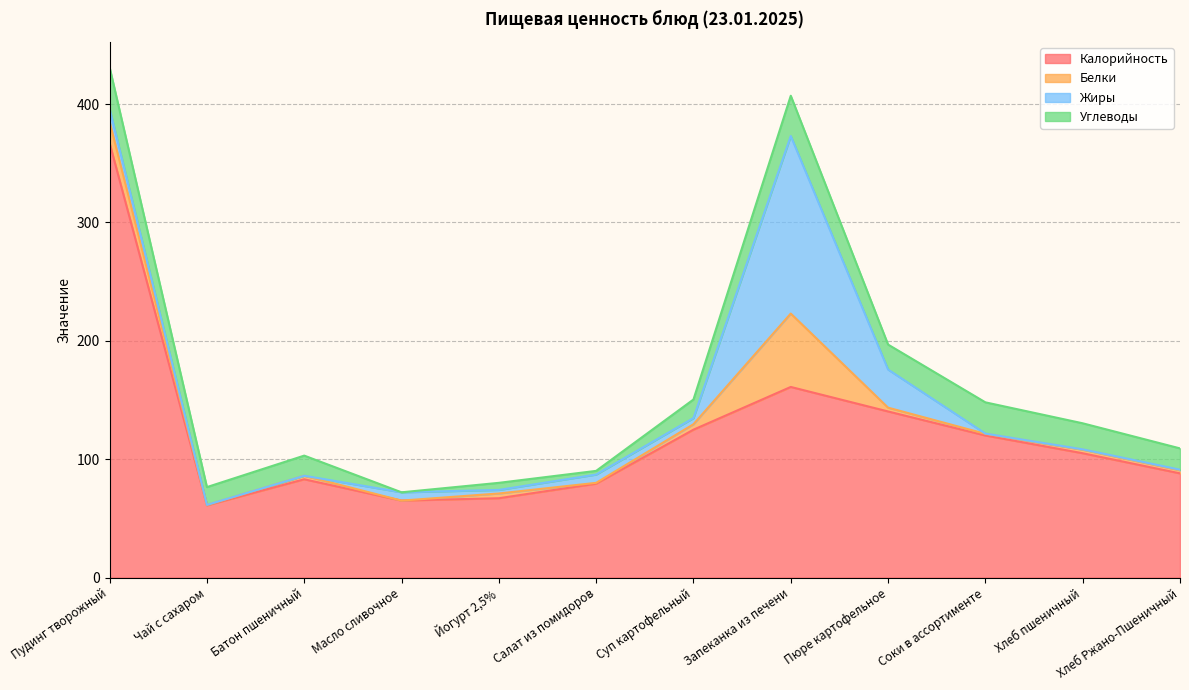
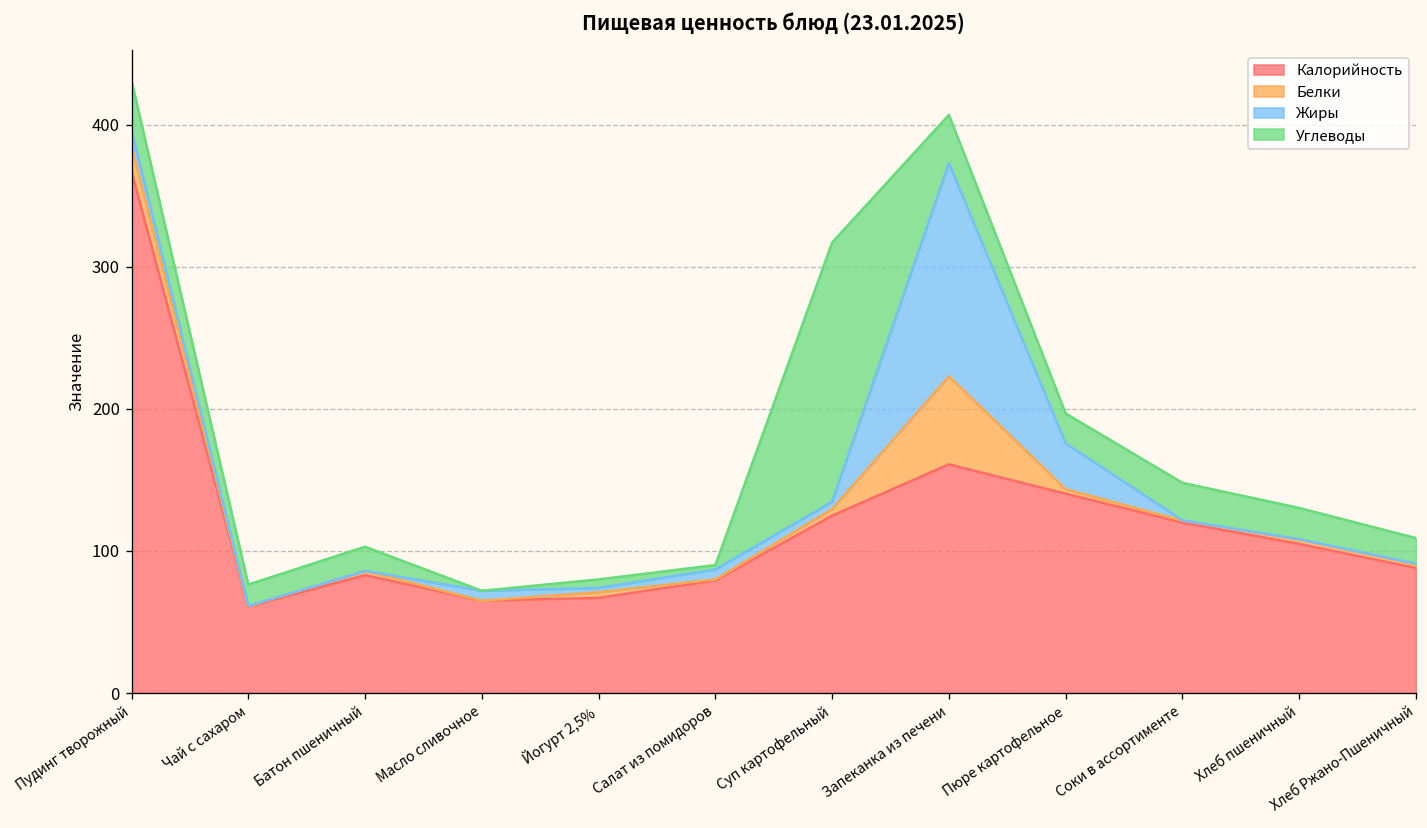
Углеводы, Суп картофельный: 16 -> 183
